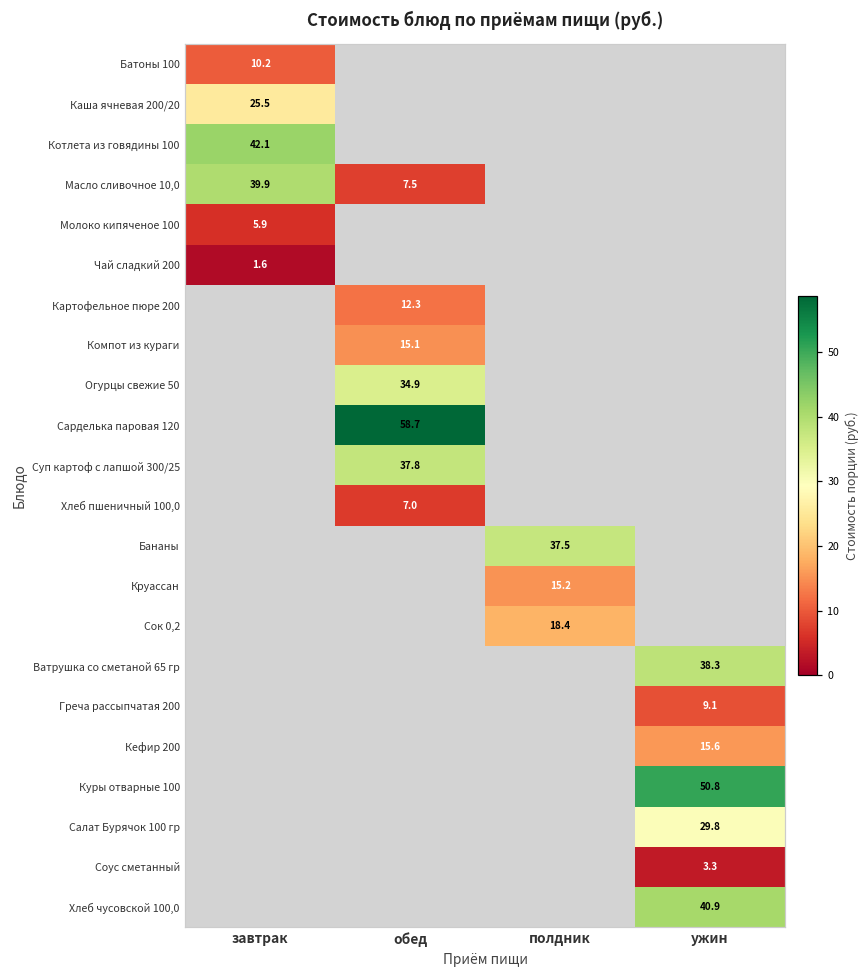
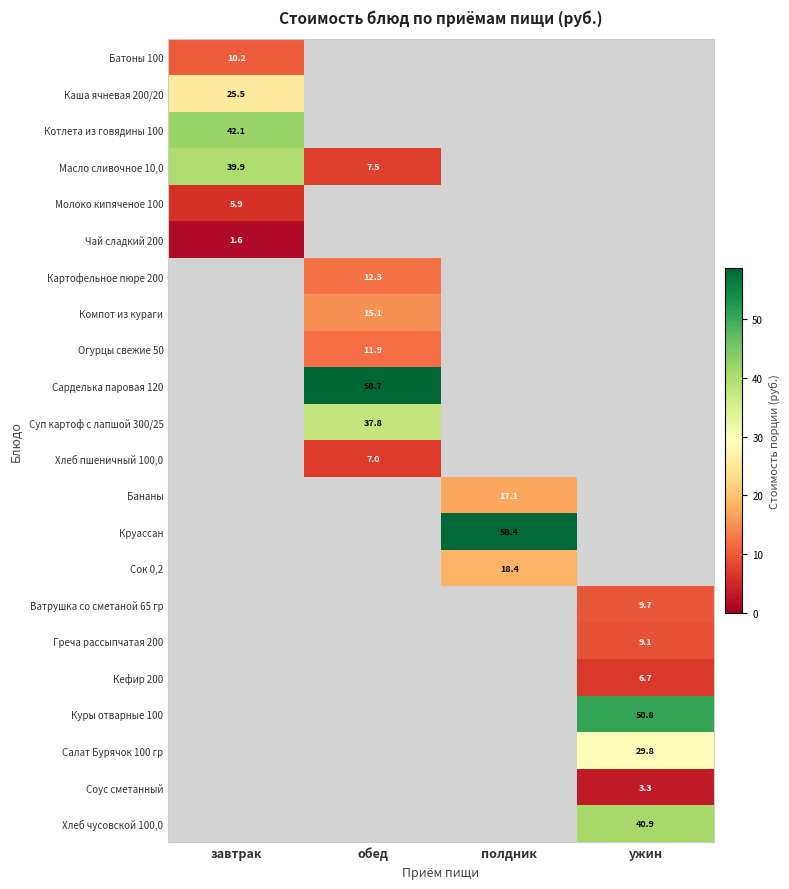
Огурцы свежие 50, обед: 34.9 -> 11.9
Бананы, полдник: 37.5 -> 17.1
Круассан, полдник: 15.2 -> 58.4
Ватрушка со сметаной 65 гр, ужин: 38.3 -> 9.7
Кефир 200, ужин: 15.6 -> 6.7
